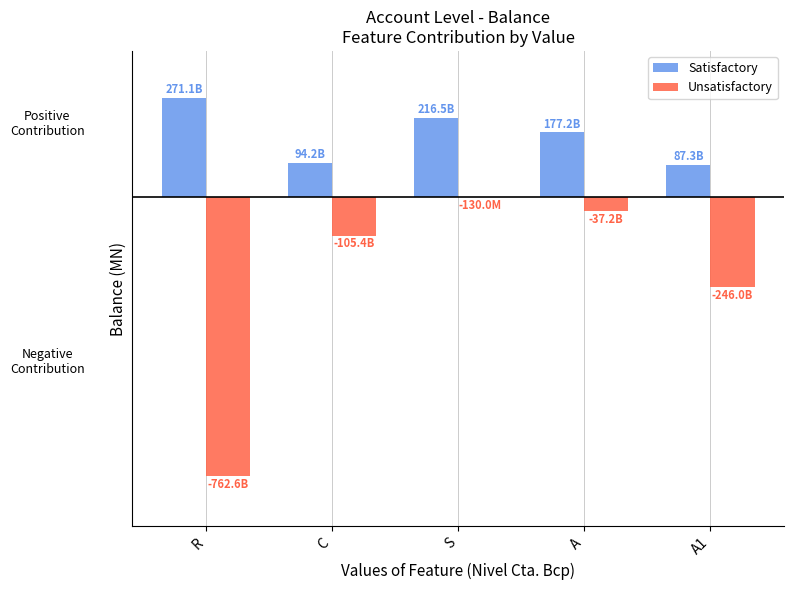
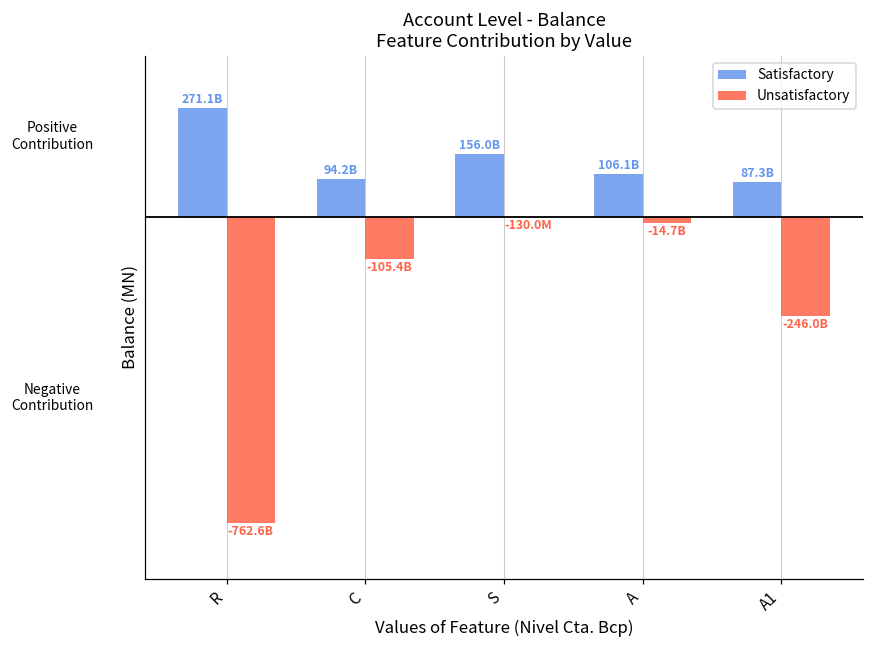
Satisfactory, S: 216.5B -> 156.0B
Satisfactory, A: 177.2B -> 106.1B
Unsatisfactory, A: -37.2B -> -14.7B
